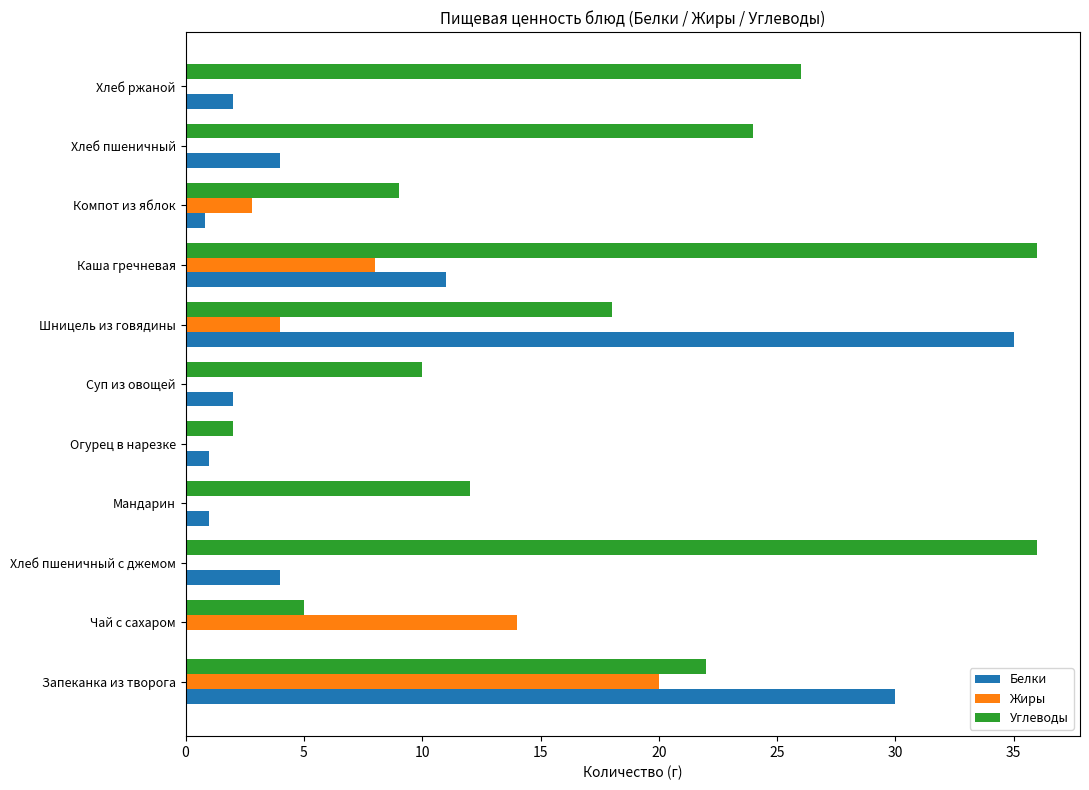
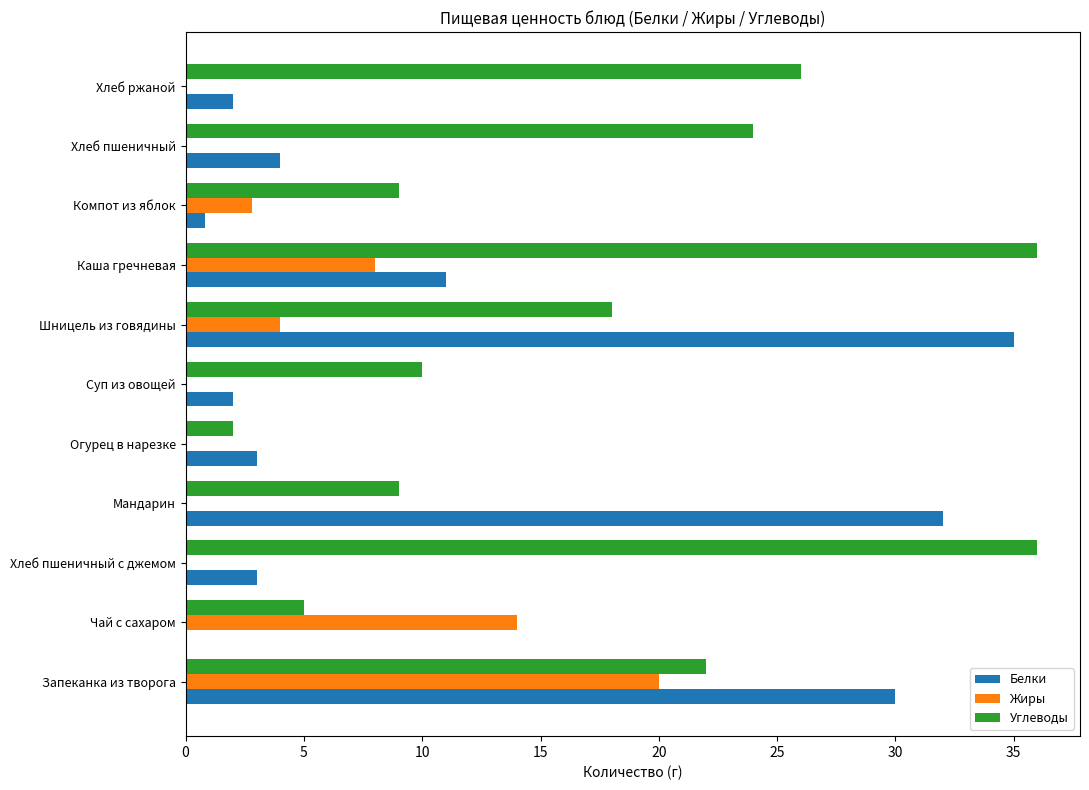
Белки, Огурец в нарезке: 1 -> 3
Углеводы, Мандарин: 12 -> 9
Белки, Мандарин: 1 -> 32
Белки, Хлеб пшеничный с джемом: 4 -> 3
